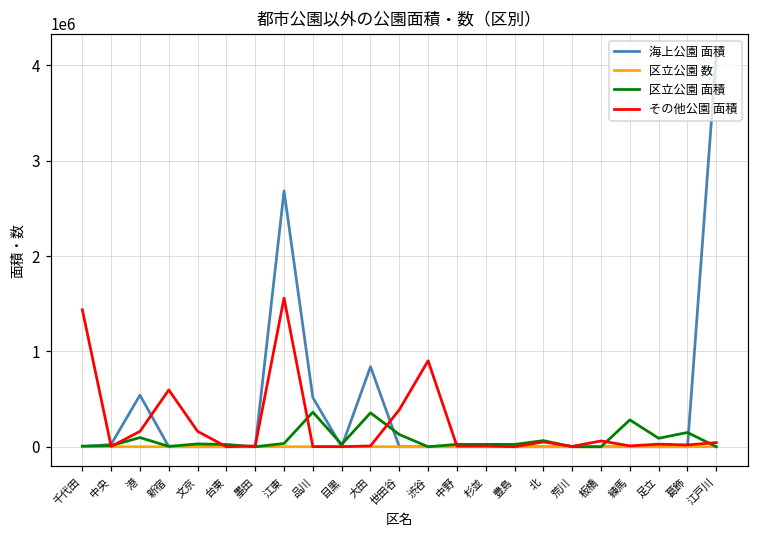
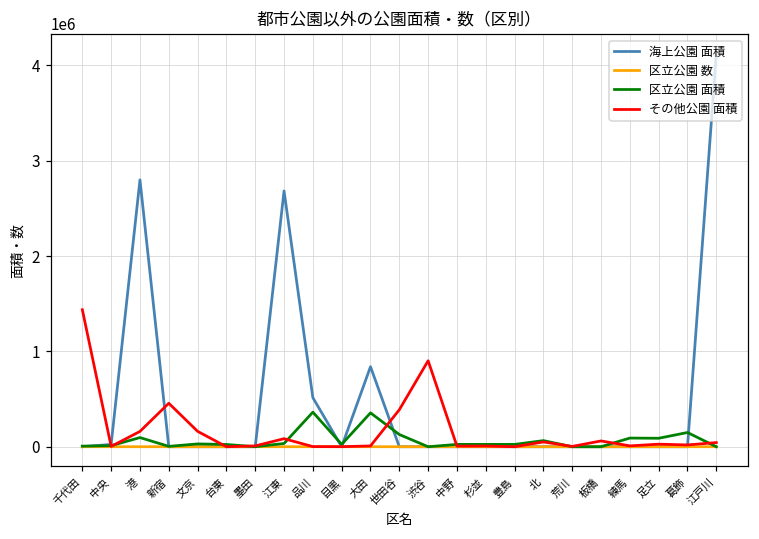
海上公園 面積, 港: 500000 -> 2800000
その他公園 面積, 新宿: 600000 -> 500000
その他公園 面積, 江東: 1600000 -> 100000
区立公園 面積, 練馬: 300000 -> 100000
